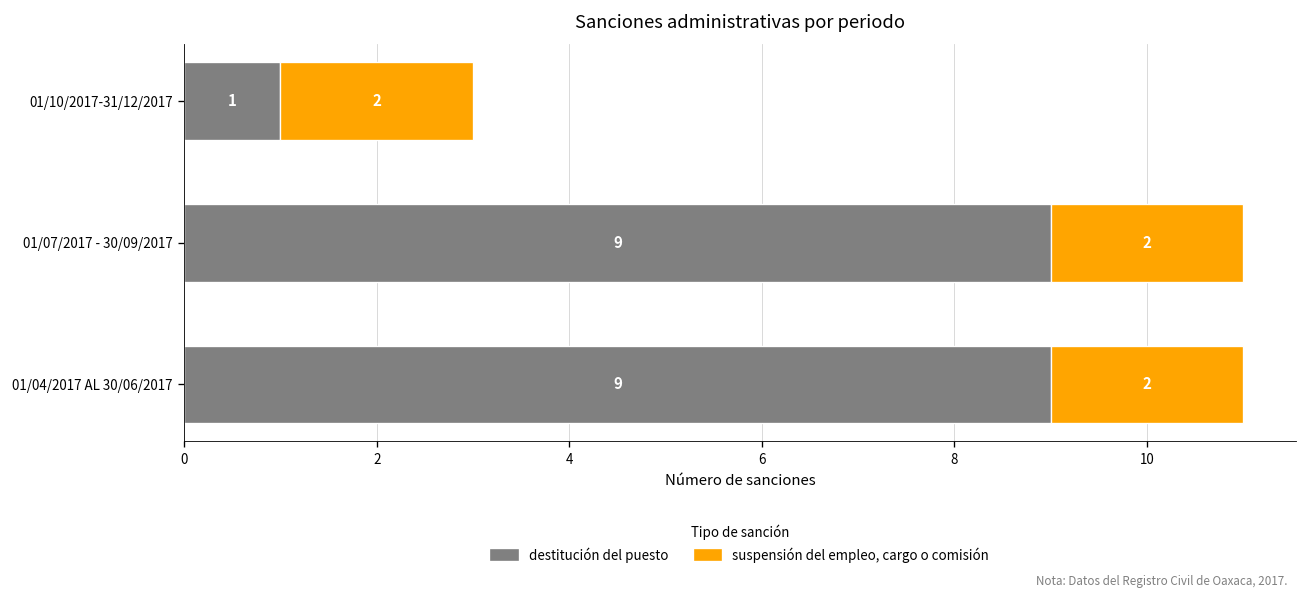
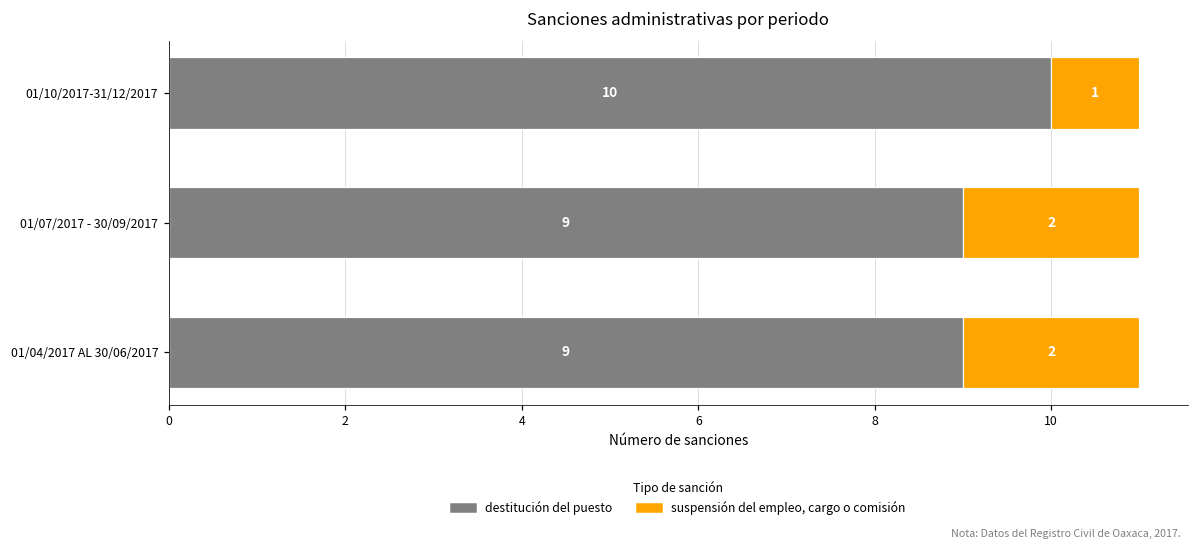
destitución del puesto, 01/10/2017-31/12/2017: 1 -> 10
suspensión del empleo, cargo o comisión, 01/10/2017-31/12/2017: 2 -> 1
